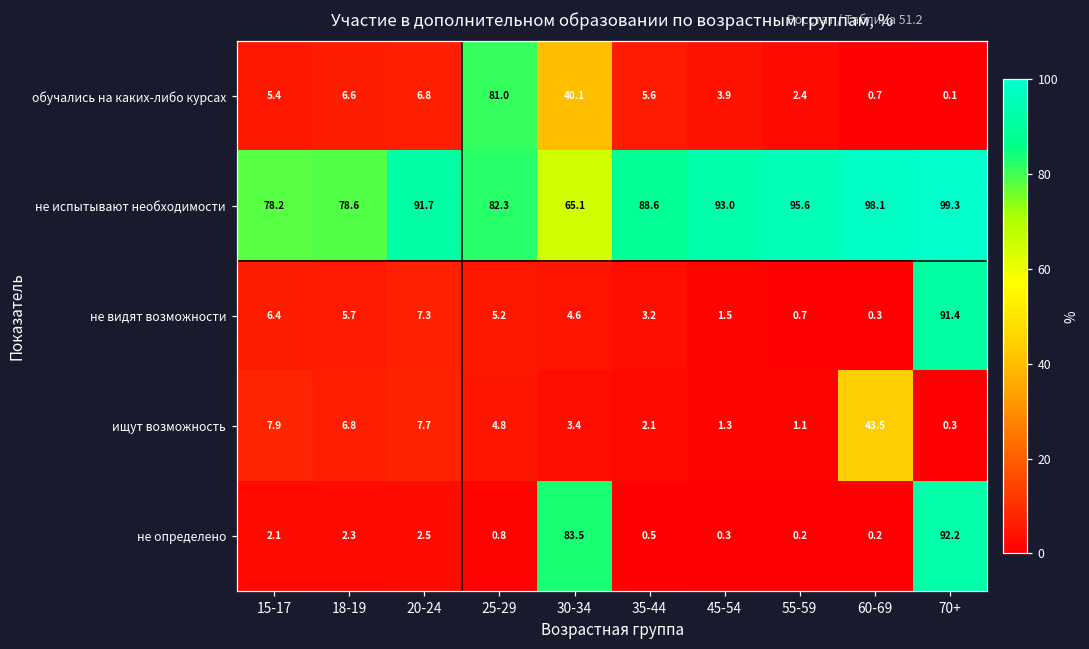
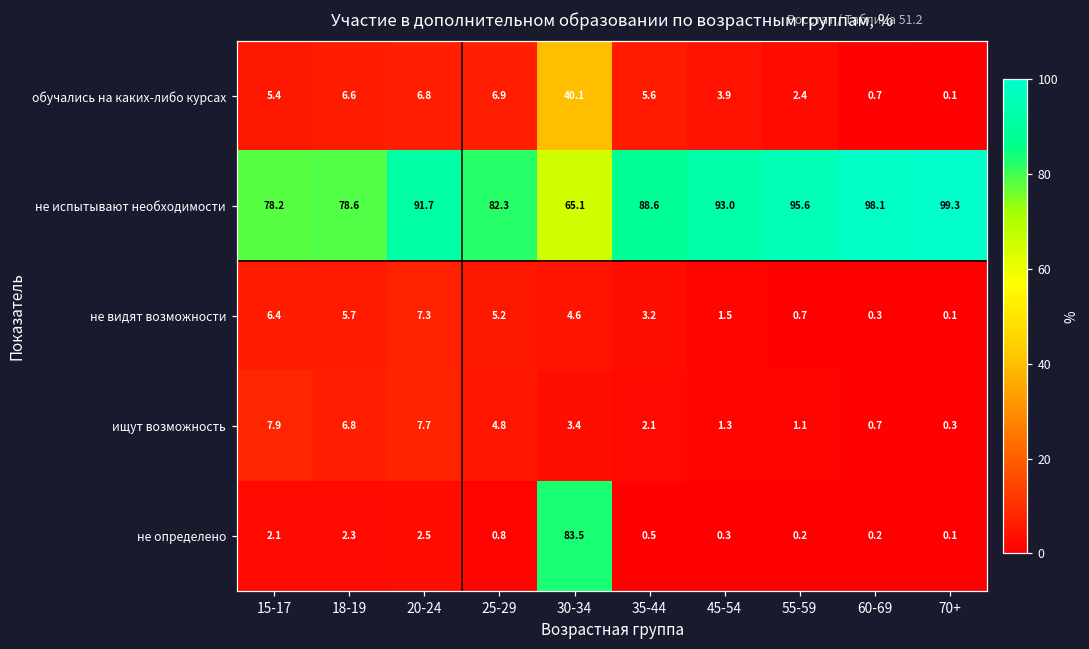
обучались на каких-либо курсах, 25-29: 81.0 -> 6.9
не видят возможности, 70+: 91.4 -> 0.1
ищут возможность, 60-69: 43.5 -> 0.7
не определено, 70+: 92.2 -> 0.1
